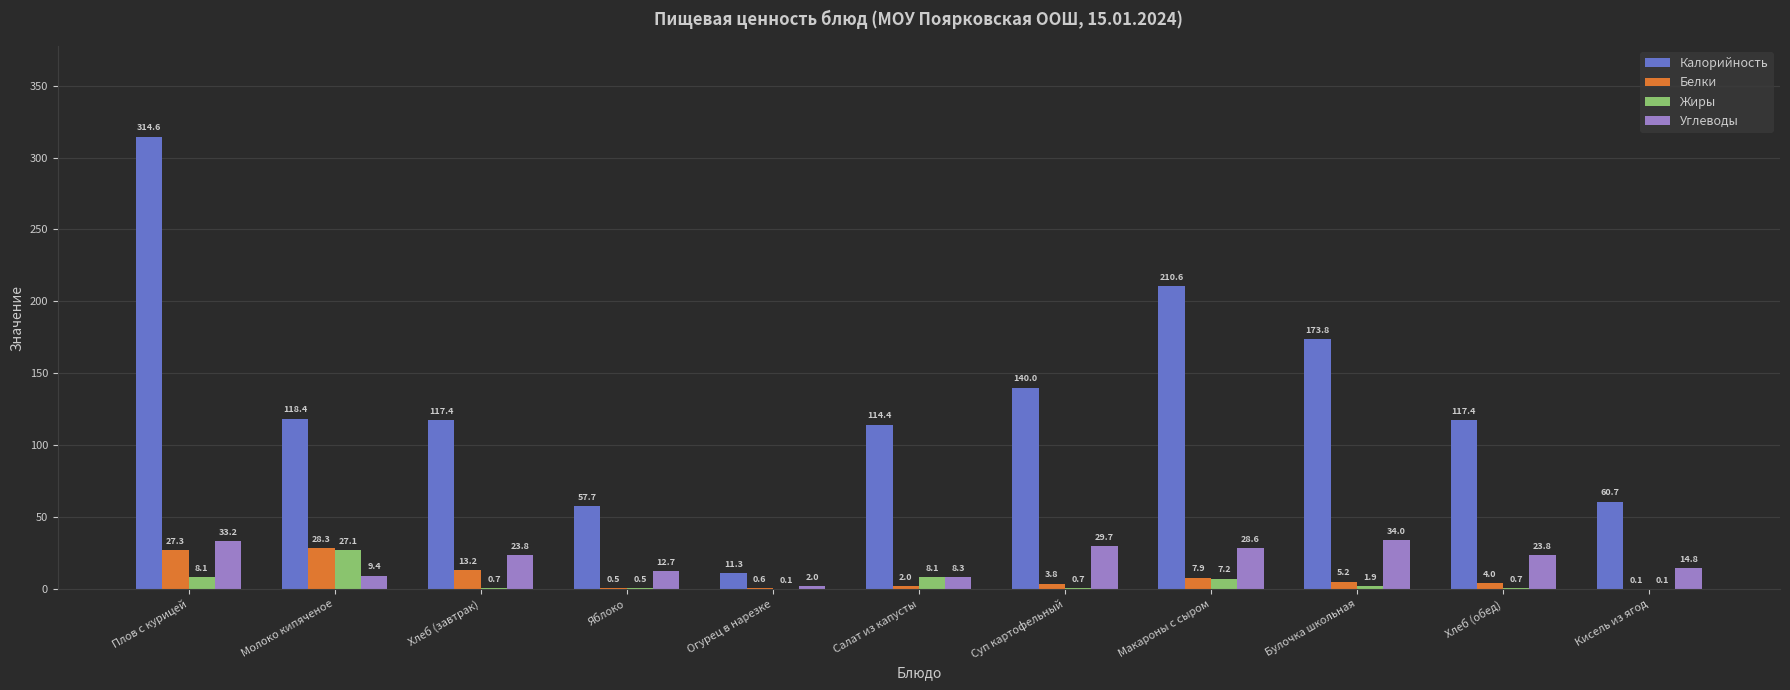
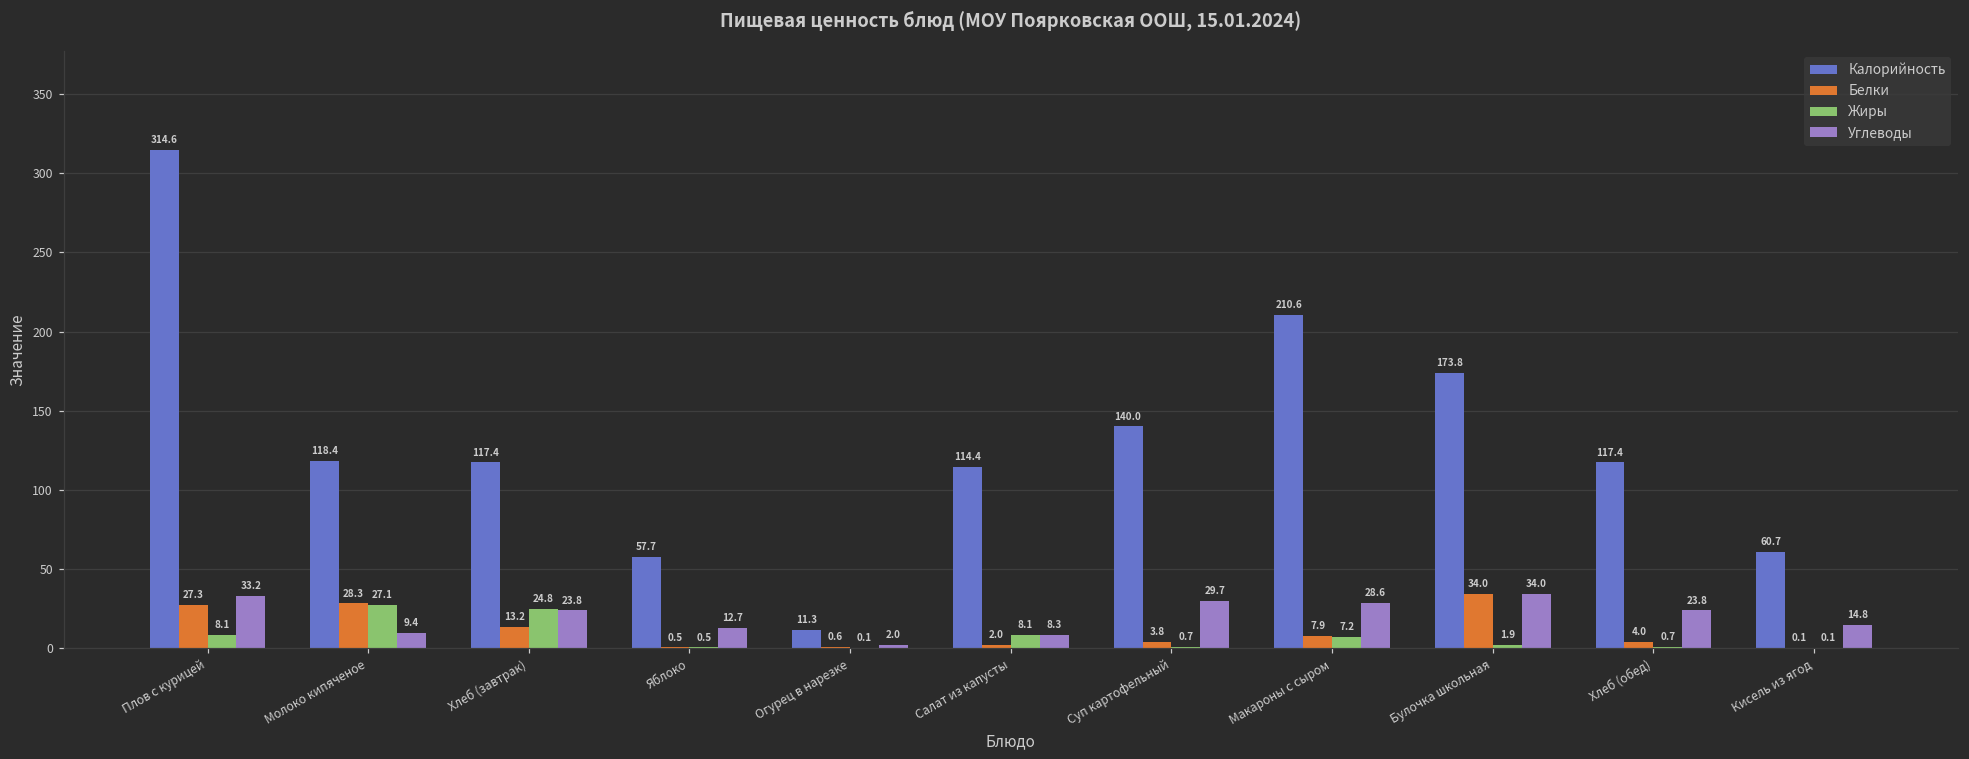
Жиры, Хлеб (завтрак): 0.7 -> 24.8
Белки, Булочка школьная: 5.2 -> 34.0
